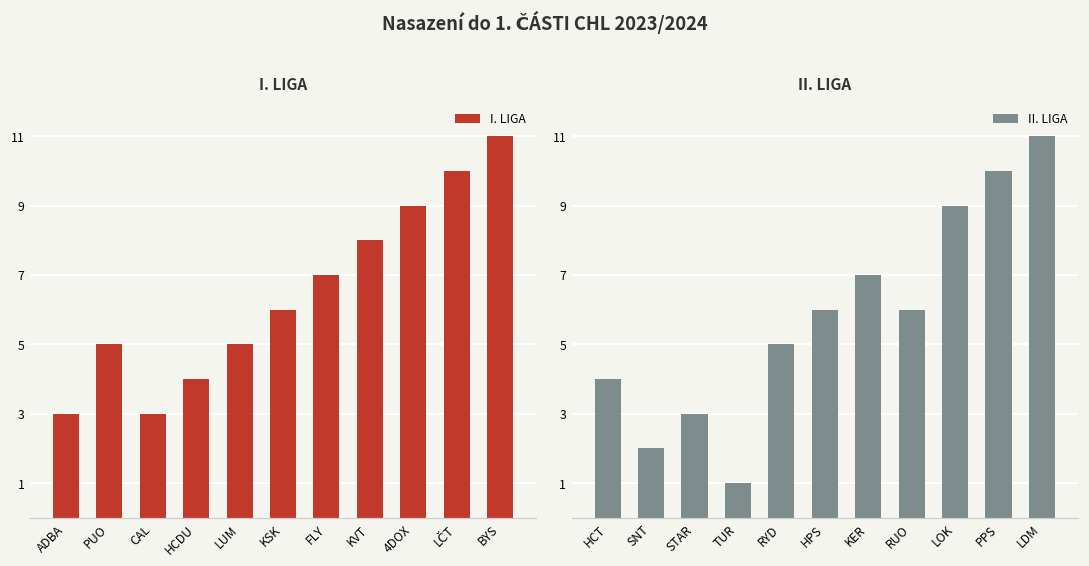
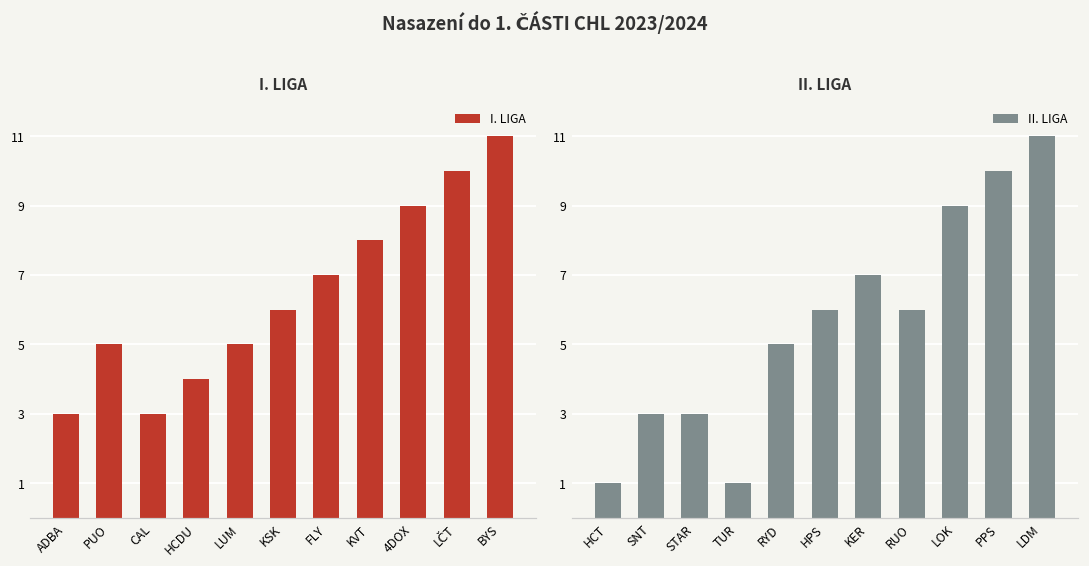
II. LIGA, HCT: 4 -> 1
II. LIGA, SNT: 2 -> 3
